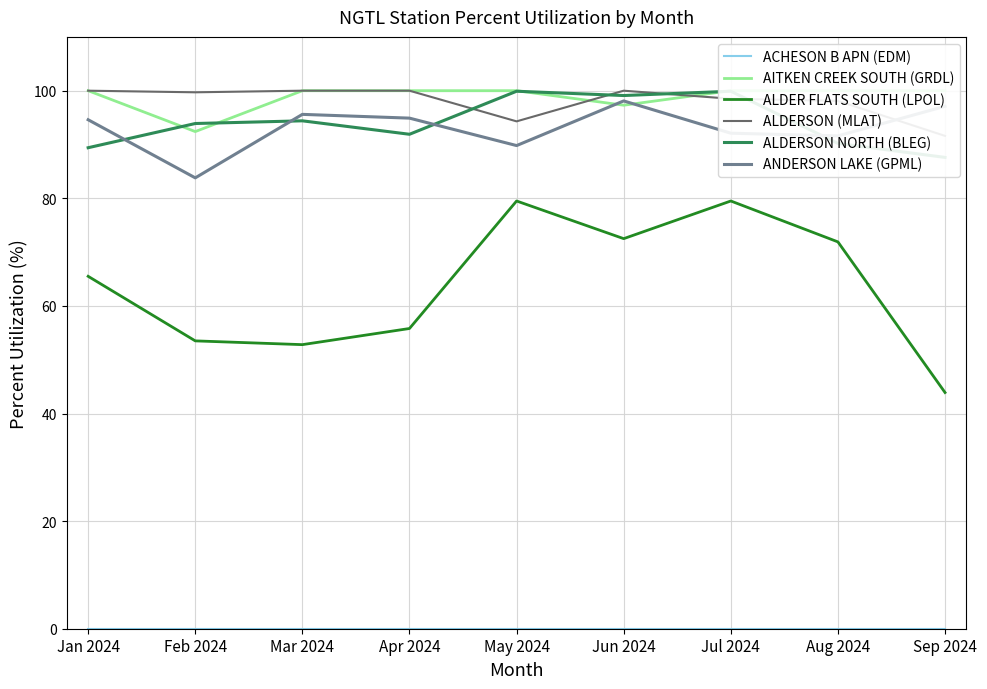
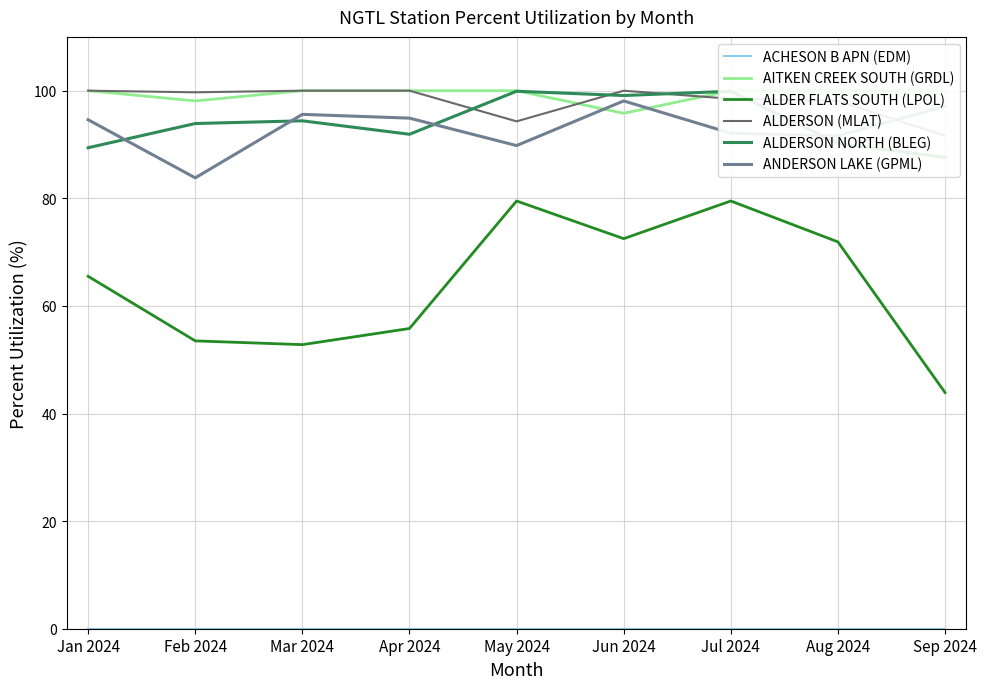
AITKEN CREEK SOUTH (GRDL), Feb 2024: 92 -> 98
AITKEN CREEK SOUTH (GRDL), Jun 2024: 97 -> 96
